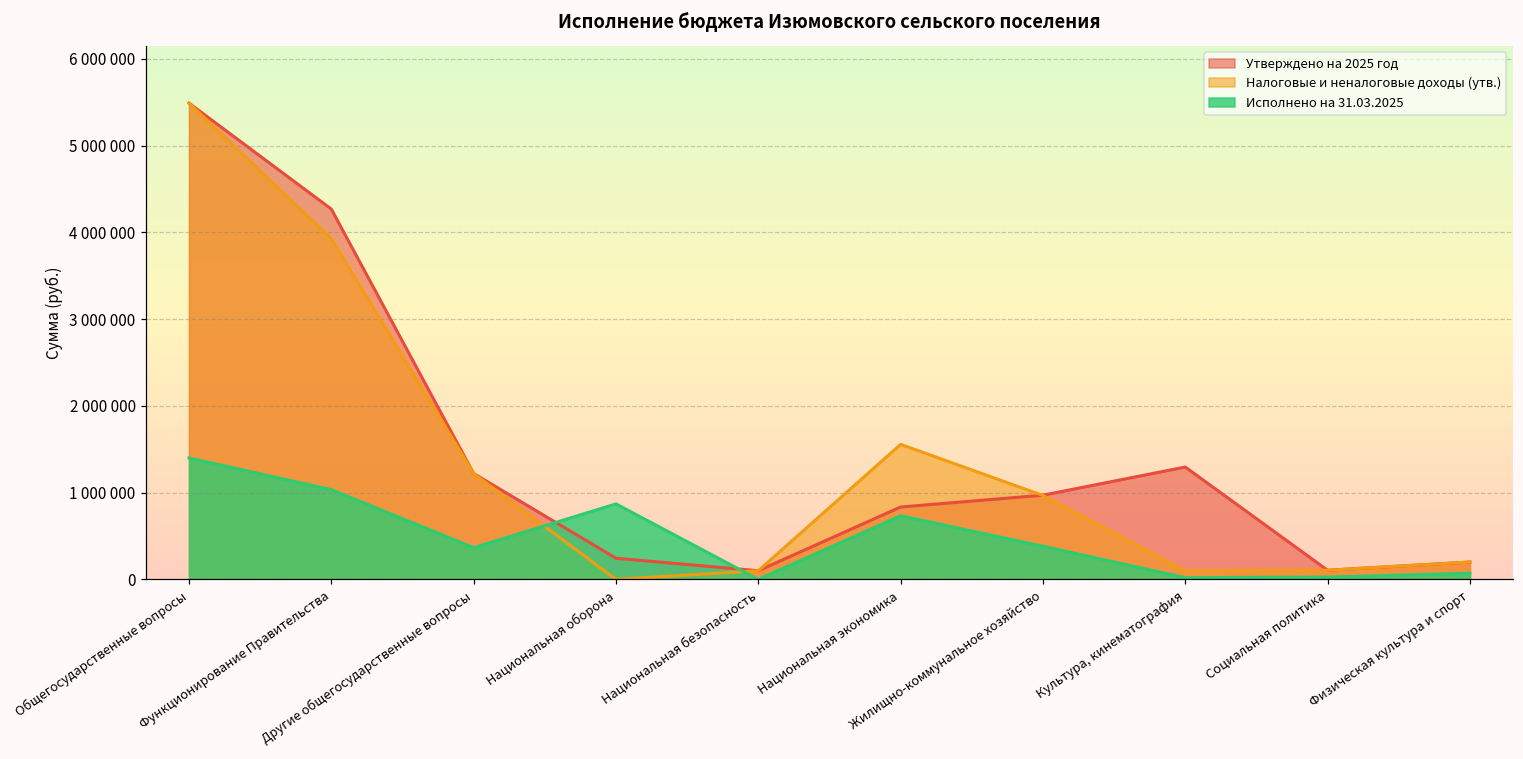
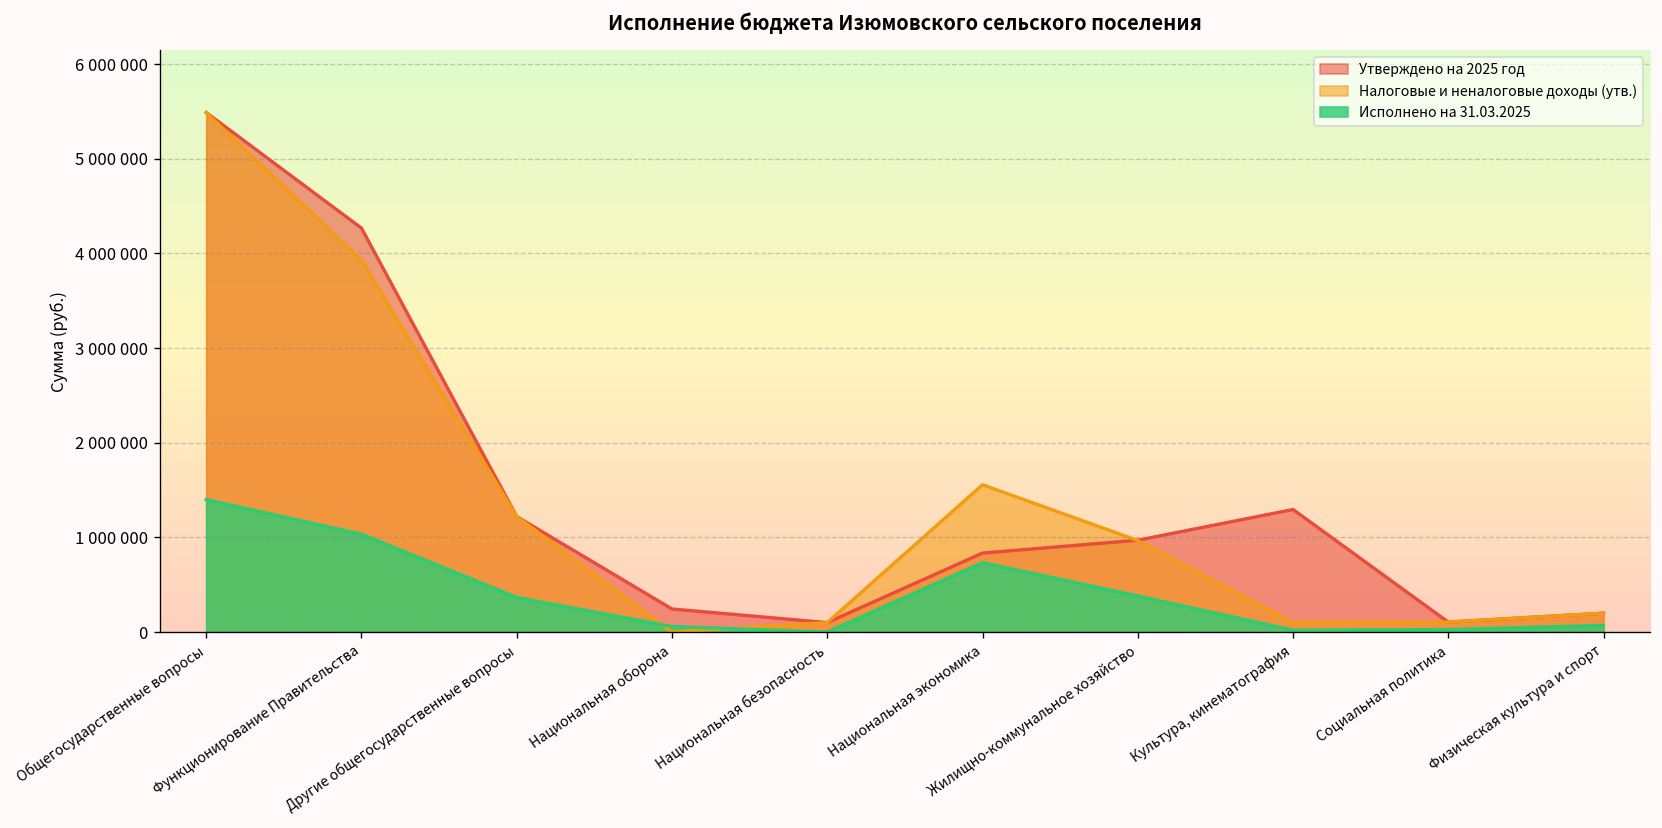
Исполнено на 31.03.2025, Национальная оборона: 900000 -> 100000
